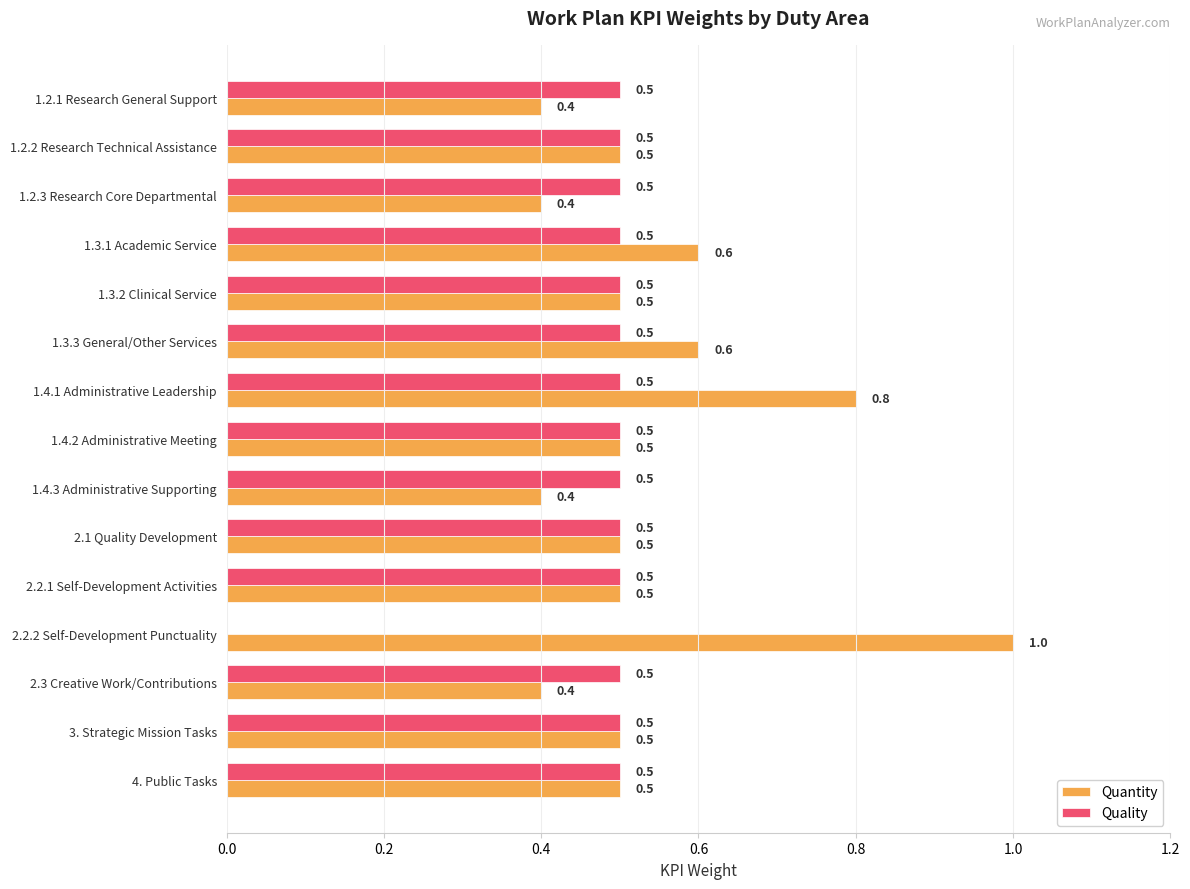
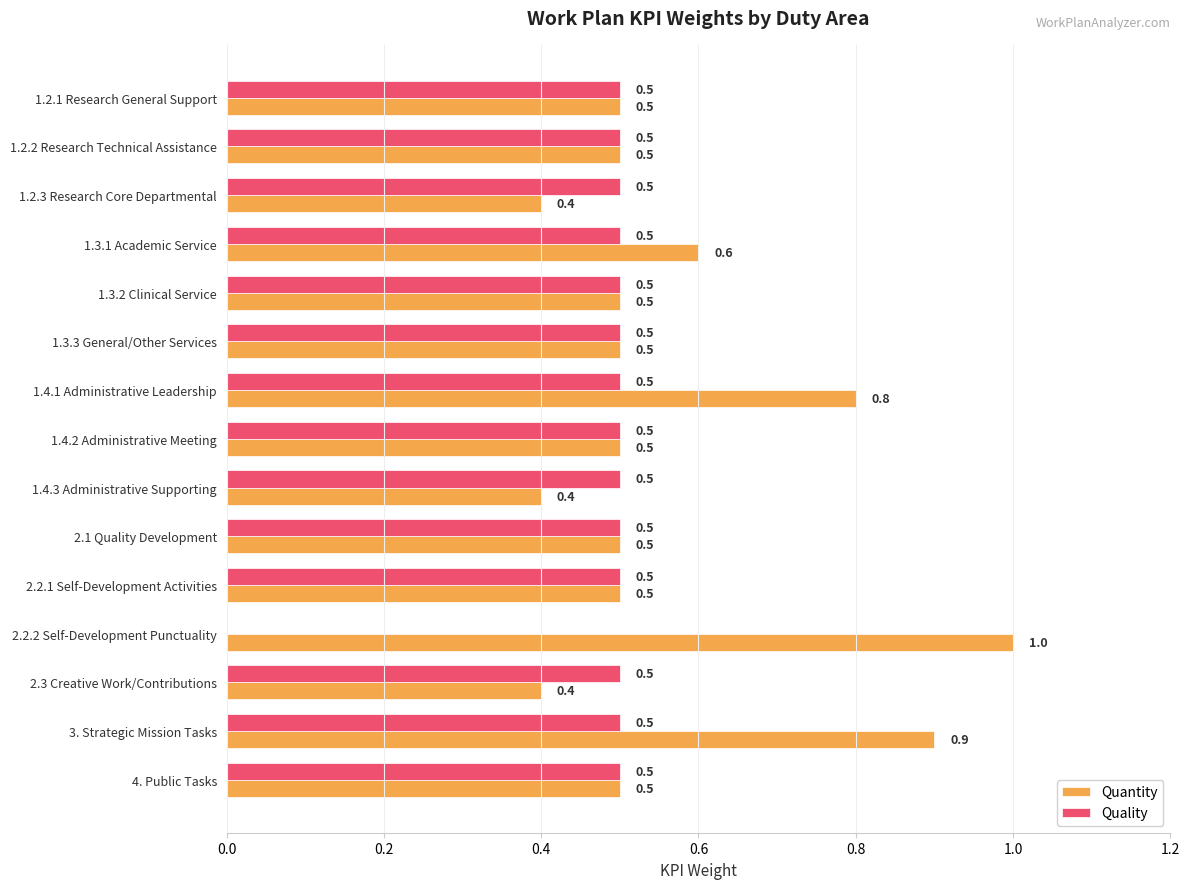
Quantity, 1.2.1 Research General Support: 0.4 -> 0.5
Quantity, 1.3.3 General/Other Services: 0.6 -> 0.5
Quantity, 3. Strategic Mission Tasks: 0.5 -> 0.9
